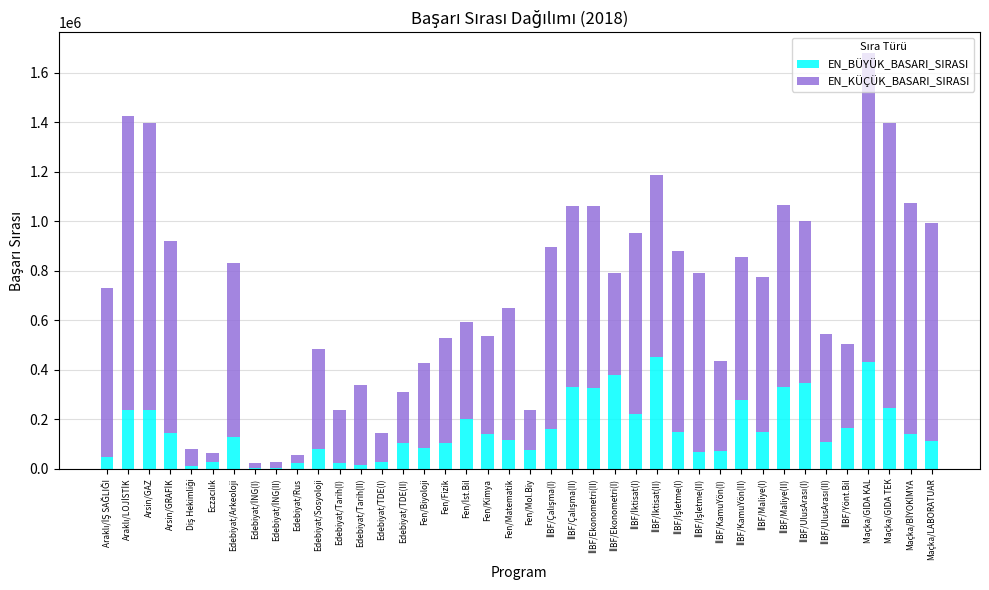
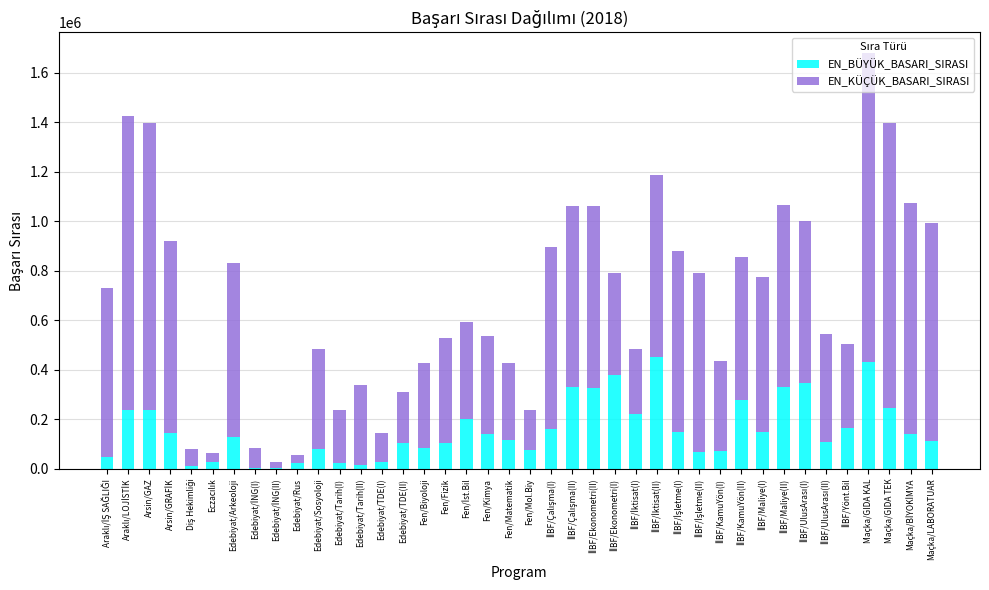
EN_KÜÇÜK_BASARI_SIRASI, Edebiyat/İNG(I): 20000 -> 80000
EN_KÜÇÜK_BASARI_SIRASI, Fen/Matematik: 540000 -> 310000
EN_KÜÇÜK_BASARI_SIRASI, İİBF/İktisat(I): 730000 -> 260000
